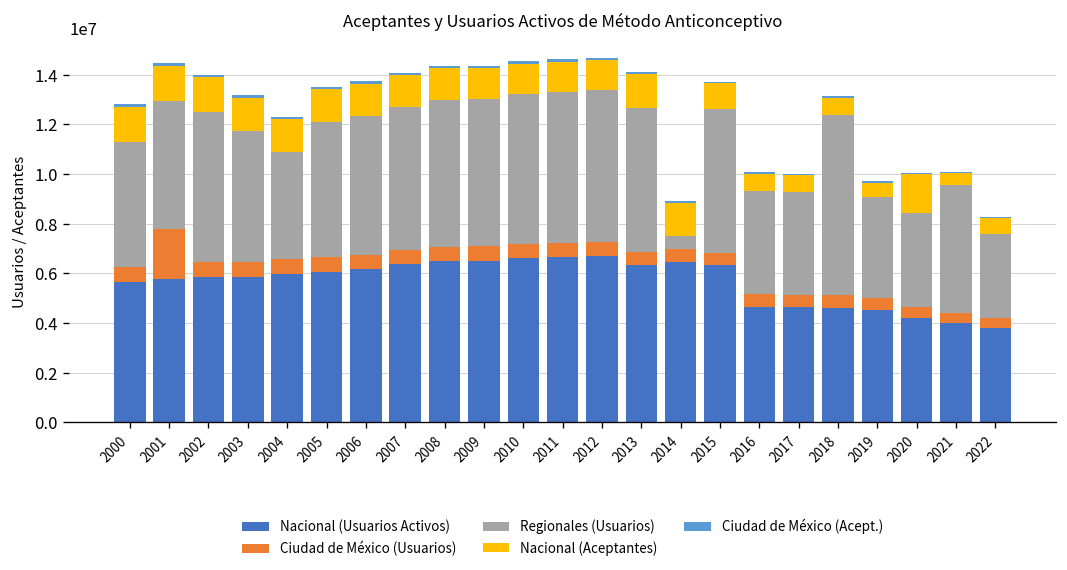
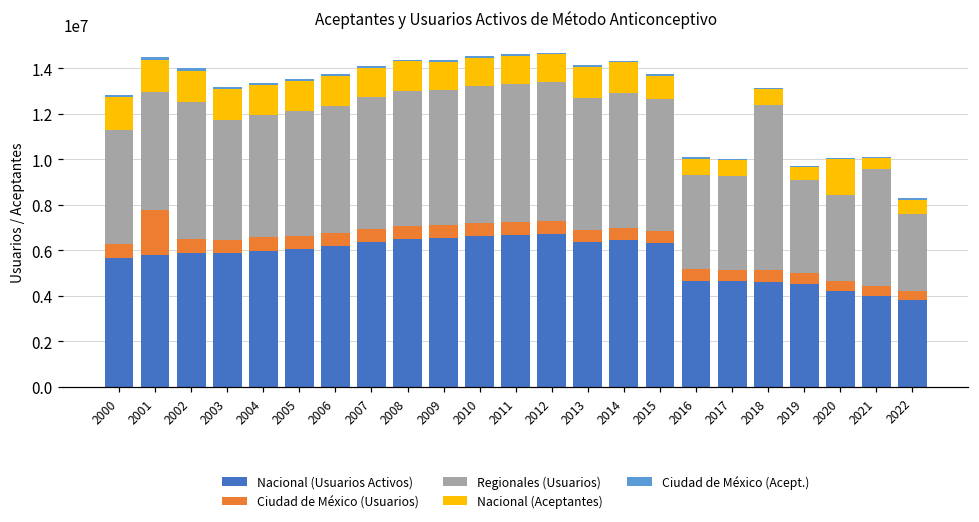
Regionales (Usuarios), 2004: 4300000 -> 5400000
Regionales (Usuarios), 2014: 500000 -> 5900000
